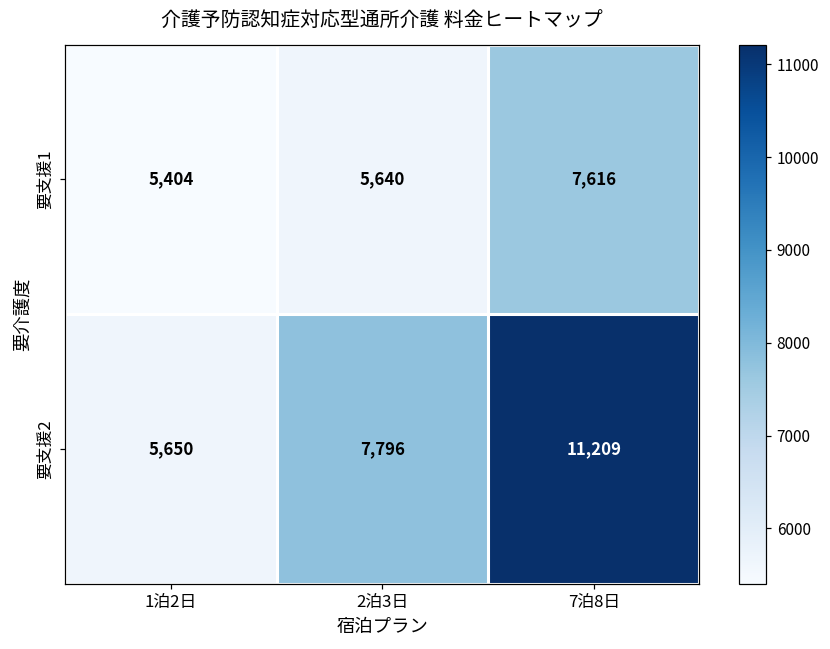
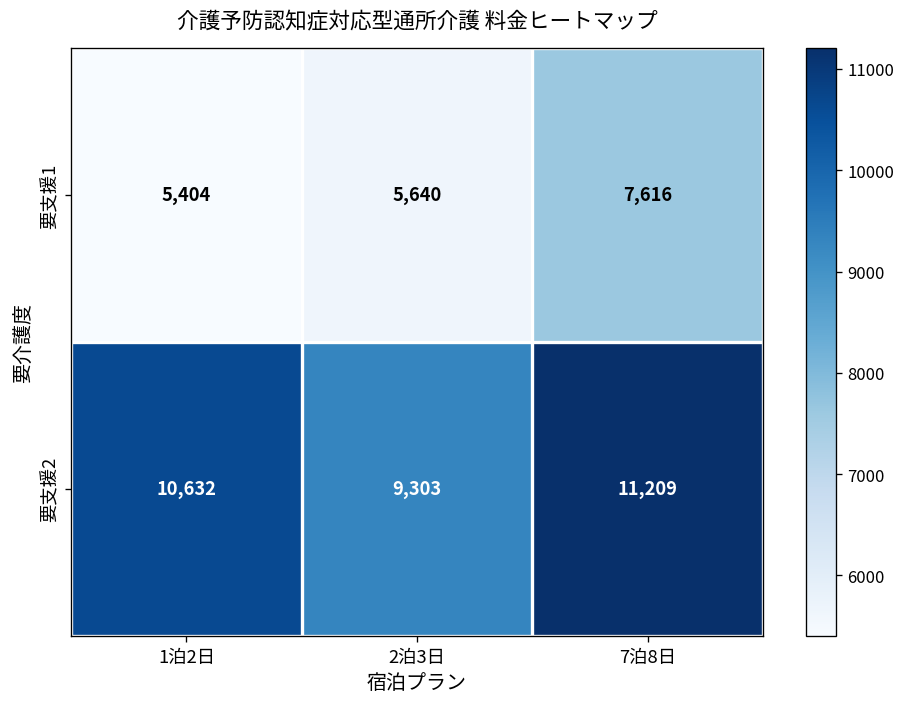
要支援2, 1泊2日: 5,650 -> 10,632
要支援2, 2泊3日: 7,796 -> 9,303
